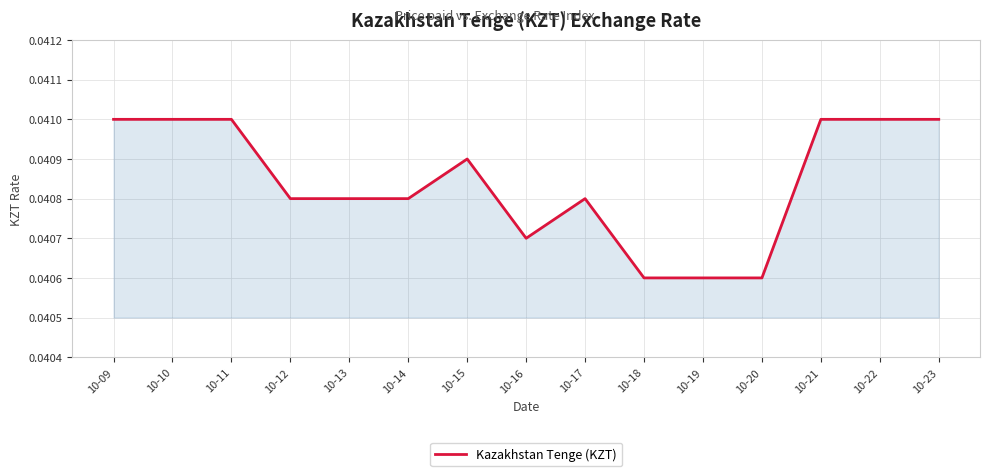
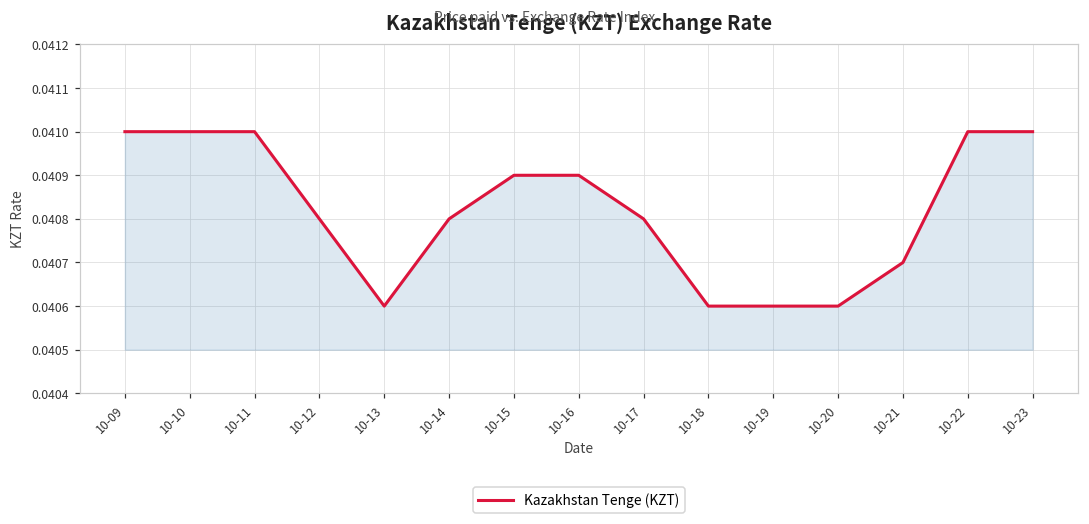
10-13: 0.0408 -> 0.0406
10-16: 0.0407 -> 0.0409
10-21: 0.0410 -> 0.0407
